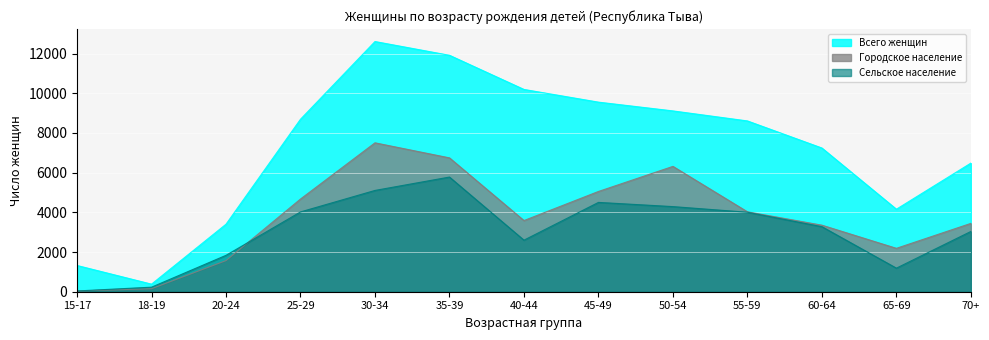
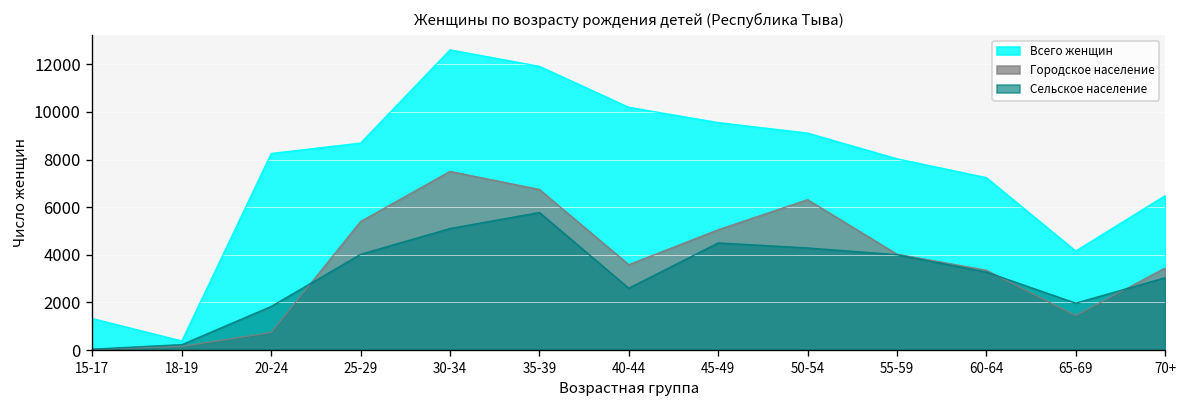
Всего женщин, 20-24: 3400 -> 8300
Городское население, 20-24: 1600 -> 700
Городское население, 25-29: 4700 -> 5400
Всего женщин, 55-59: 8600 -> 8000
Городское население, 65-69: 2200 -> 1400
Сельское население, 65-69: 1200 -> 2000
